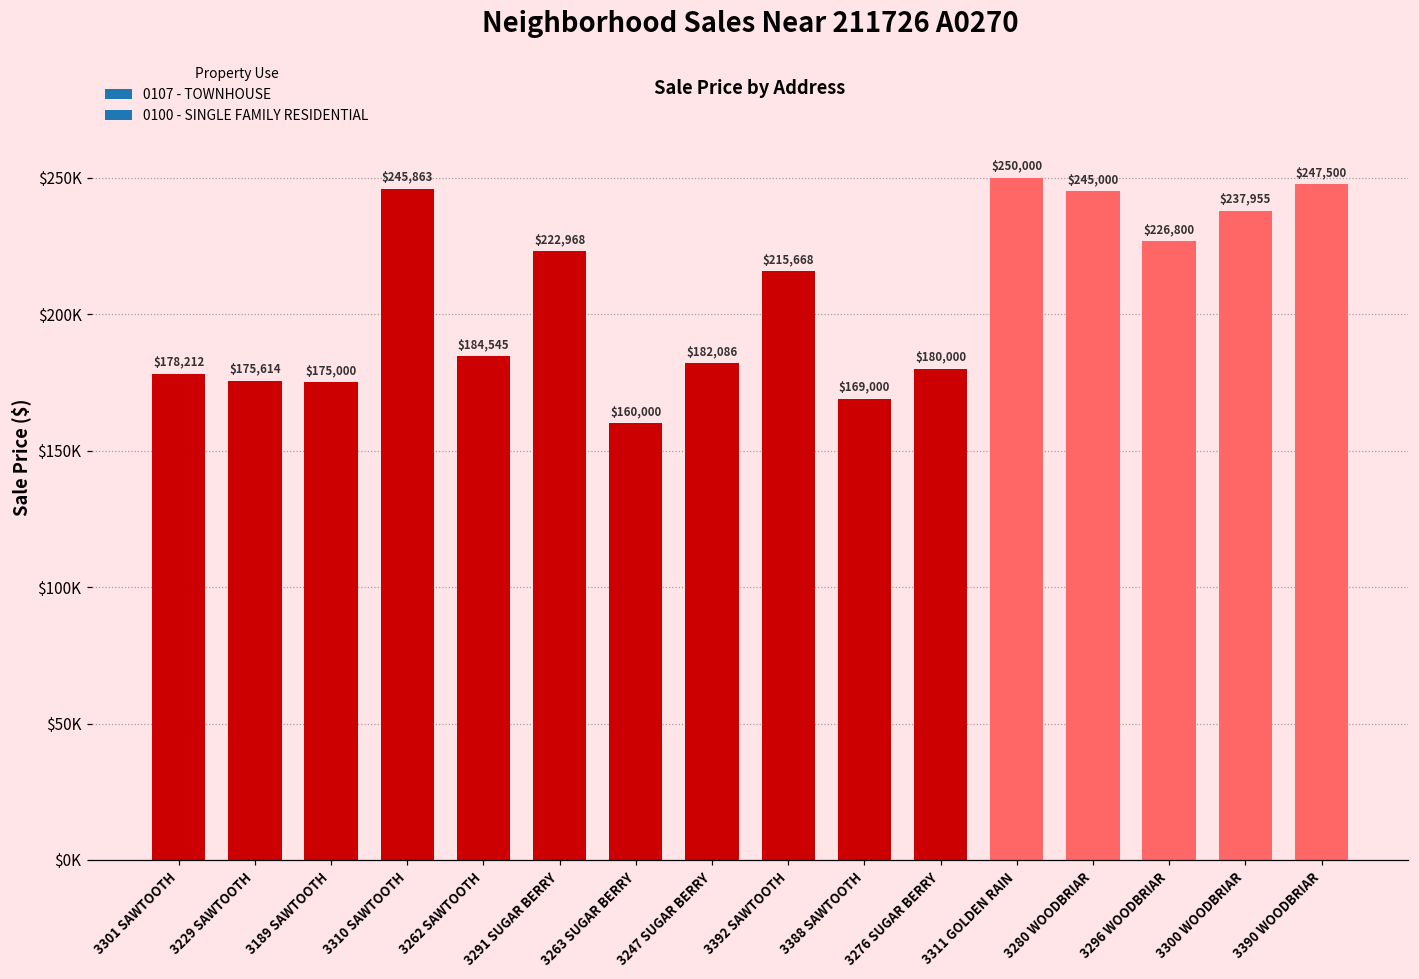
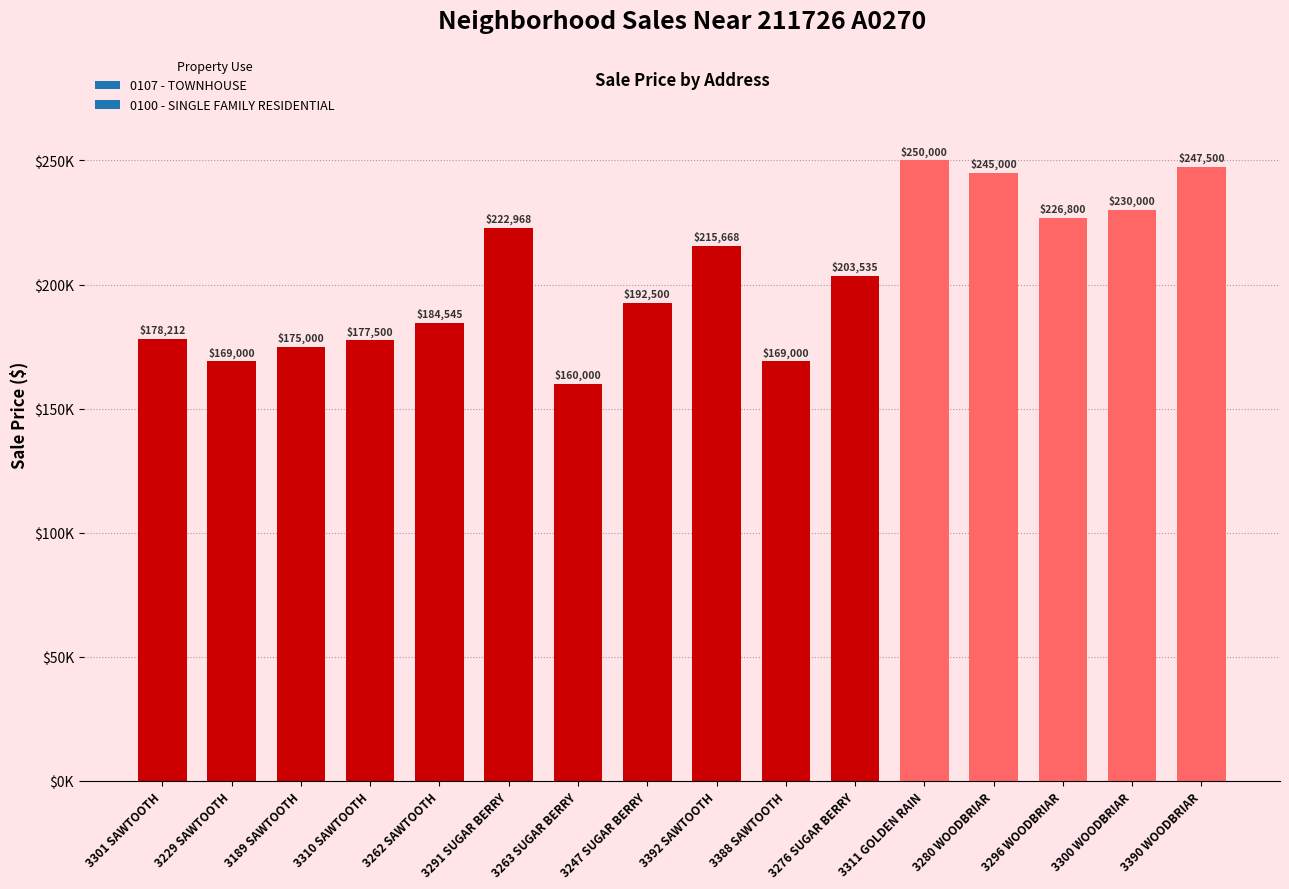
3229 SAWTOOTH: $175,614 -> $169,000
3310 SAWTOOTH: $245,863 -> $177,500
3247 SUGAR BERRY: $182,086 -> $192,500
3276 SUGAR BERRY: $180,000 -> $203,535
3300 WOODBRIAR: $237,955 -> $230,000
